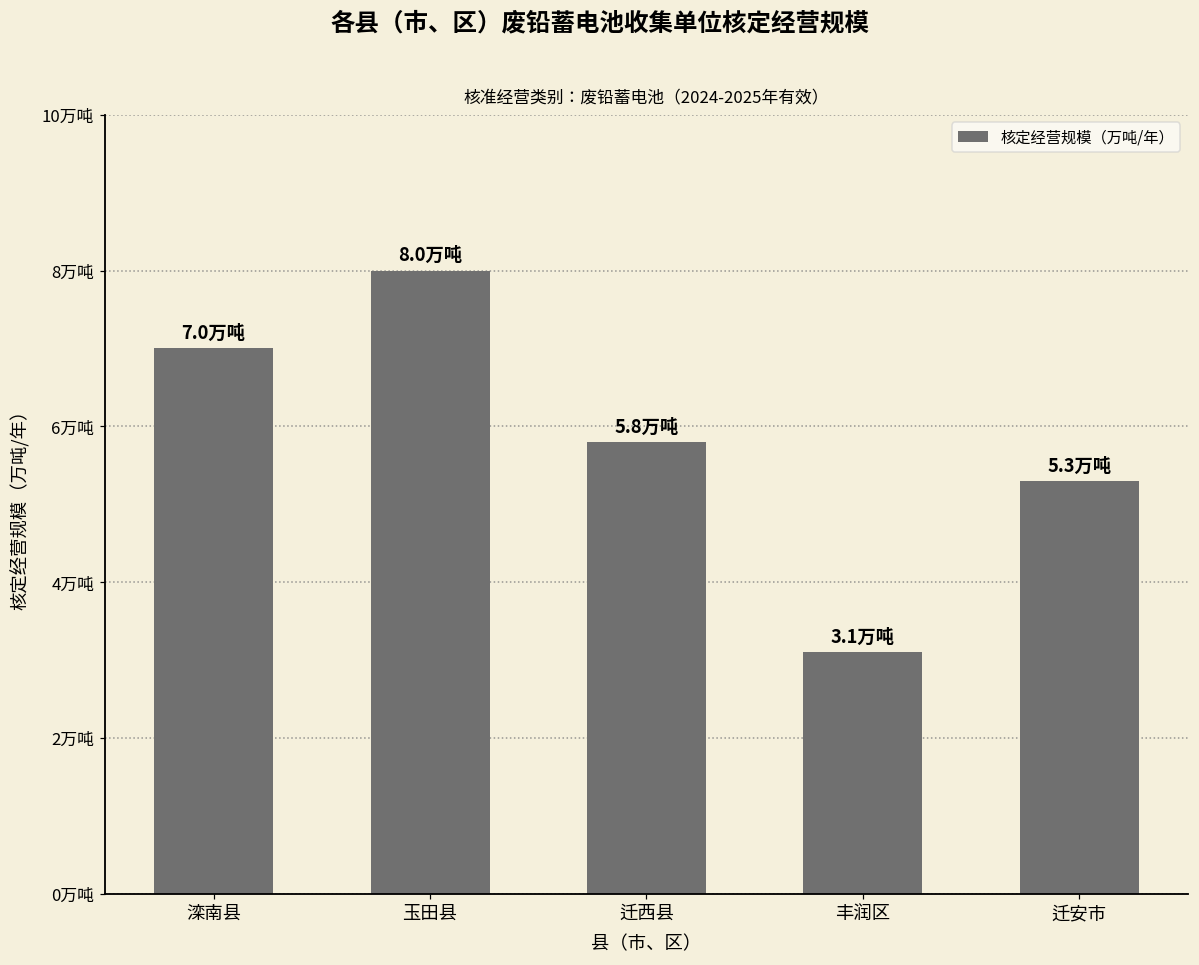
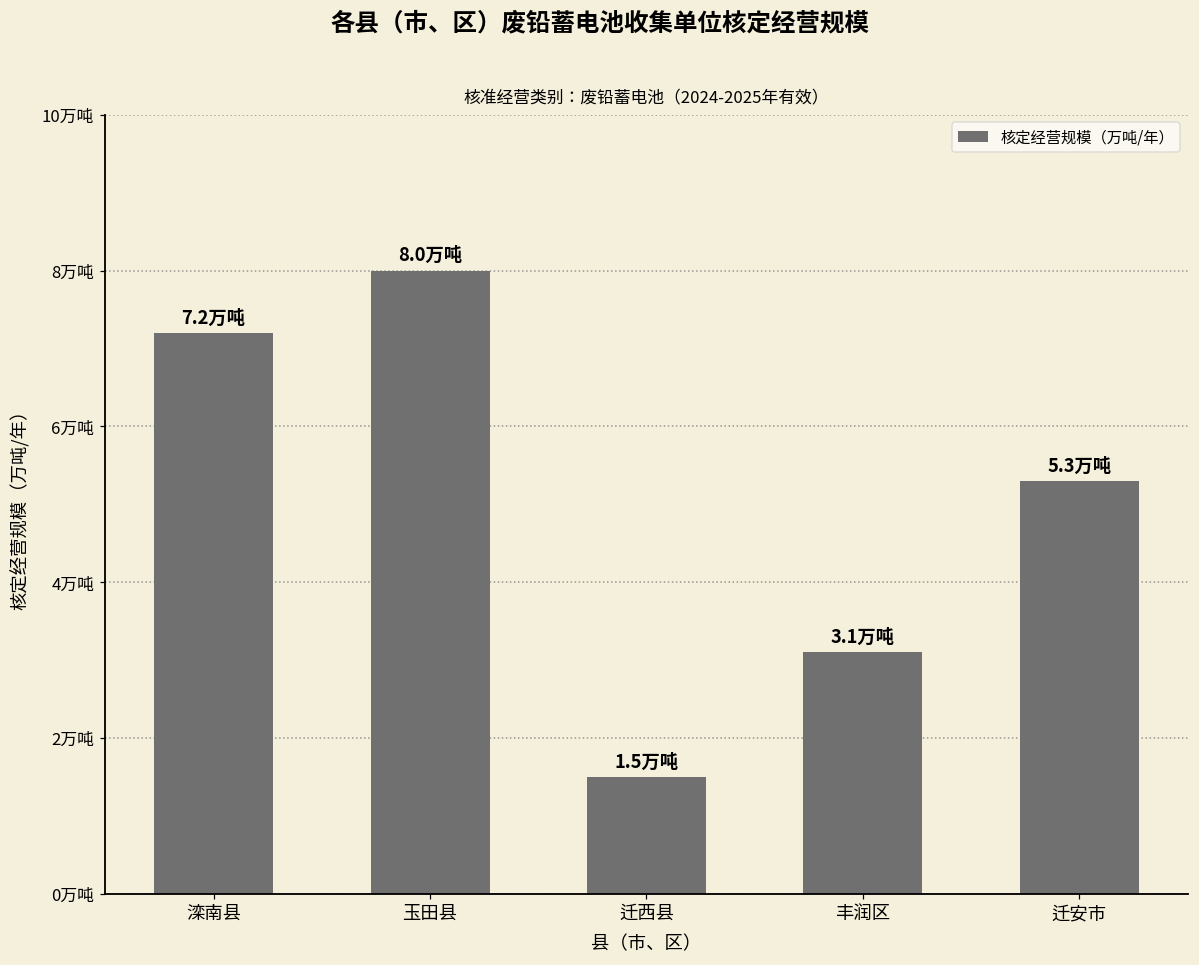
滦南县: 7.0 -> 7.2
迁西县: 5.8 -> 1.5
